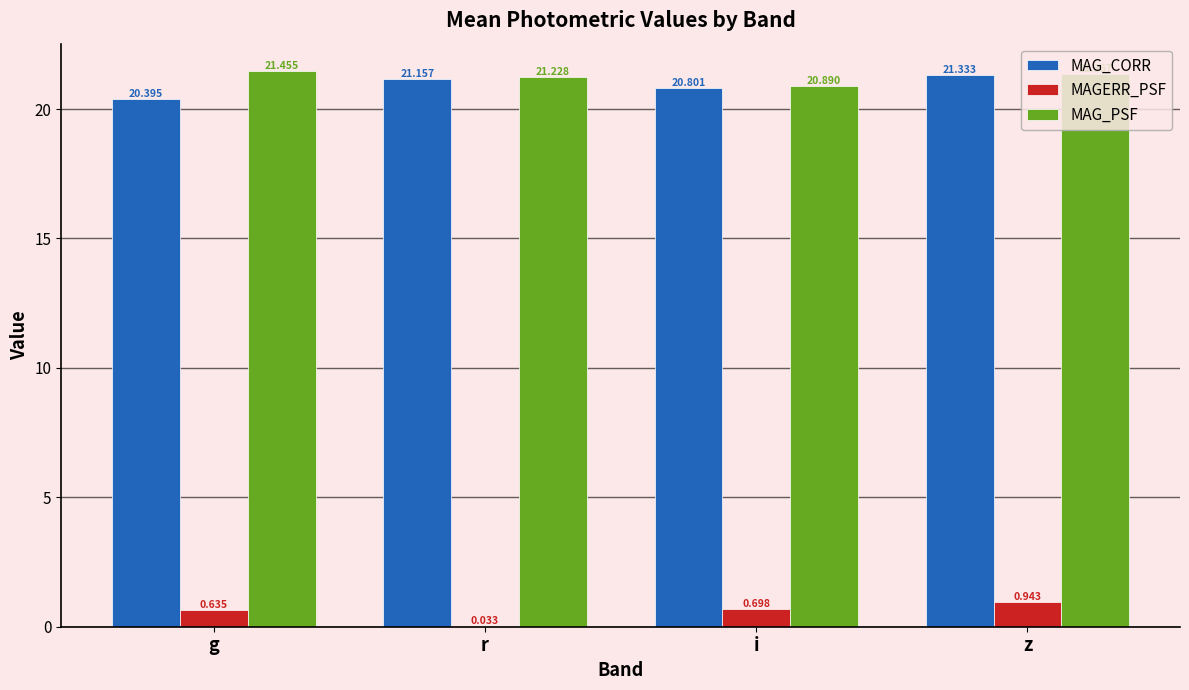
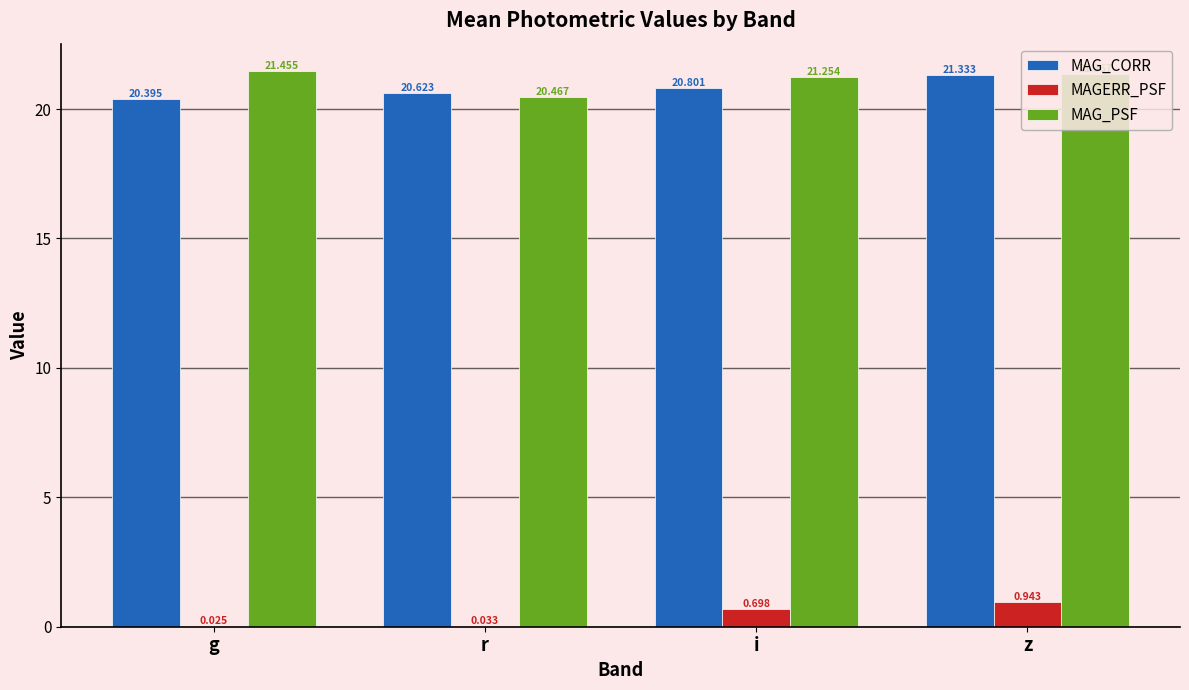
MAGERR_PSF, g: 0.635 -> 0.025
MAG_CORR, r: 21.157 -> 20.623
MAG_PSF, r: 21.228 -> 20.467
MAG_PSF, i: 20.890 -> 21.254
